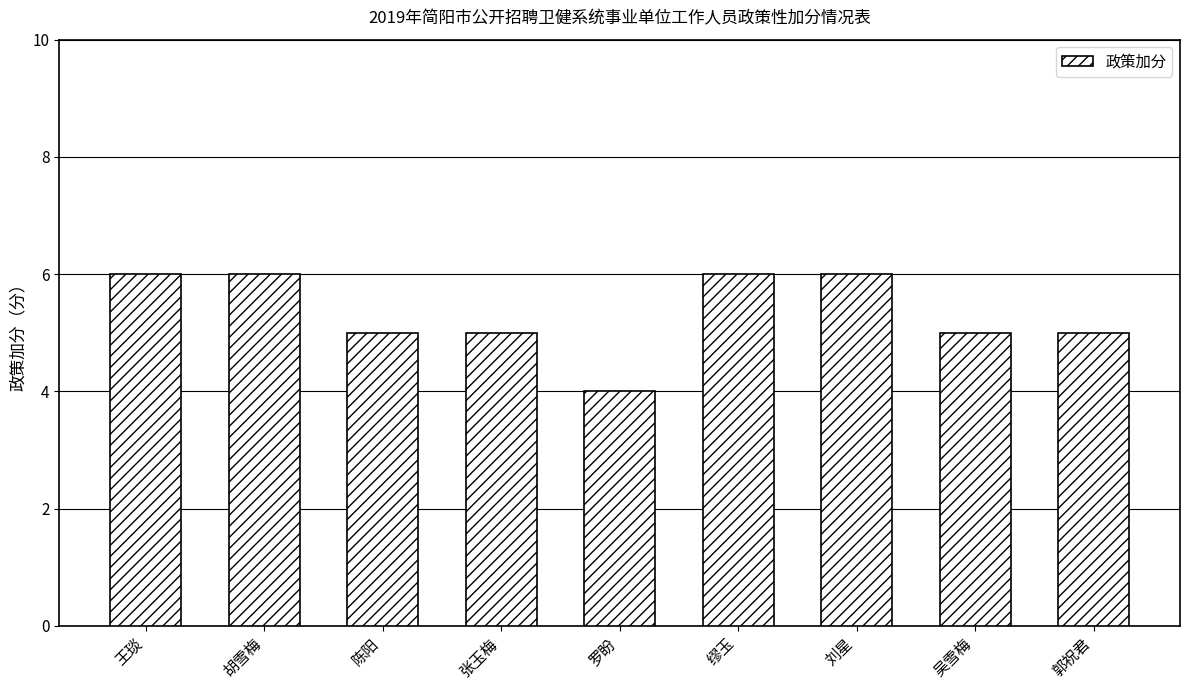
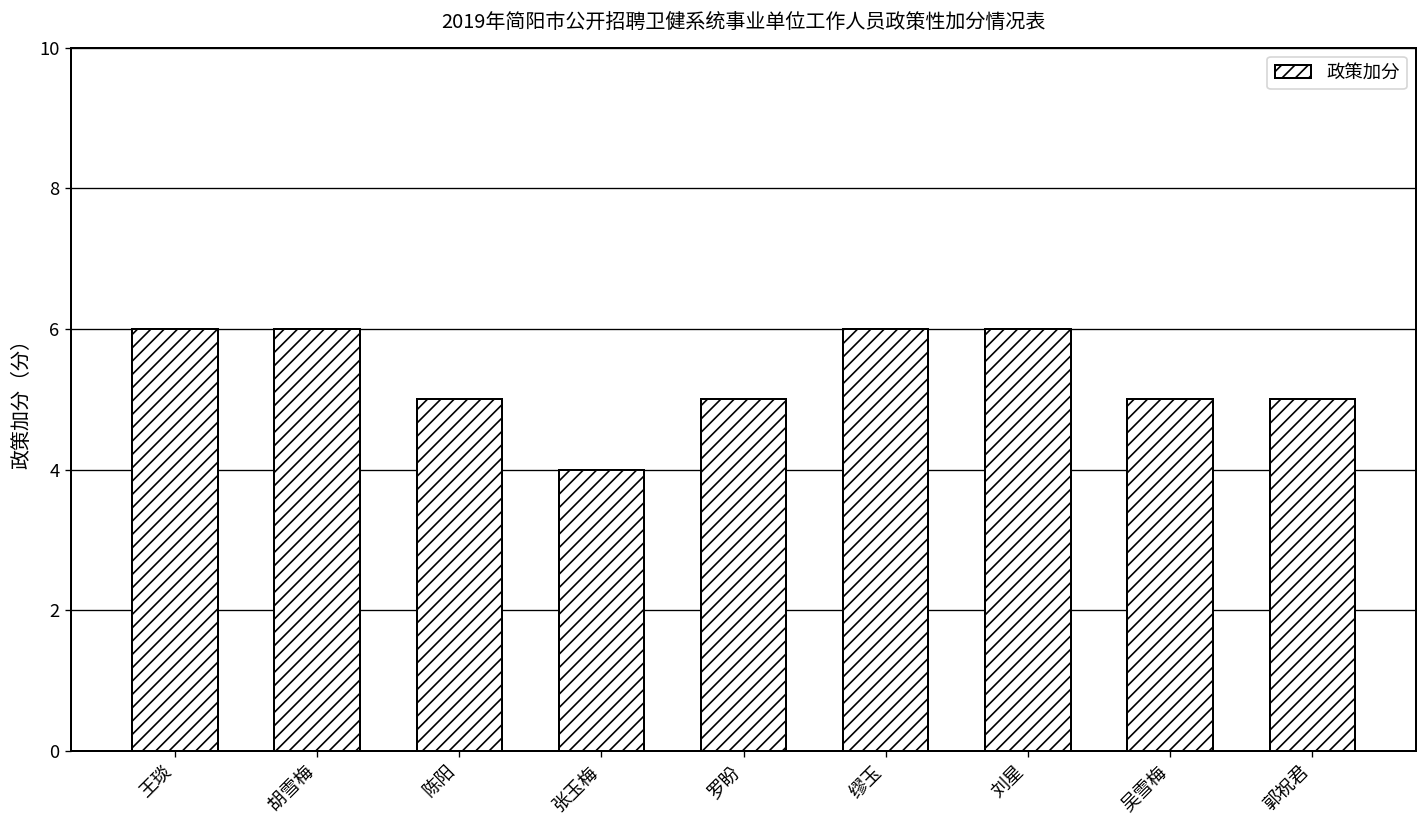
张玉梅: 5 -> 4
罗盼: 4 -> 5
